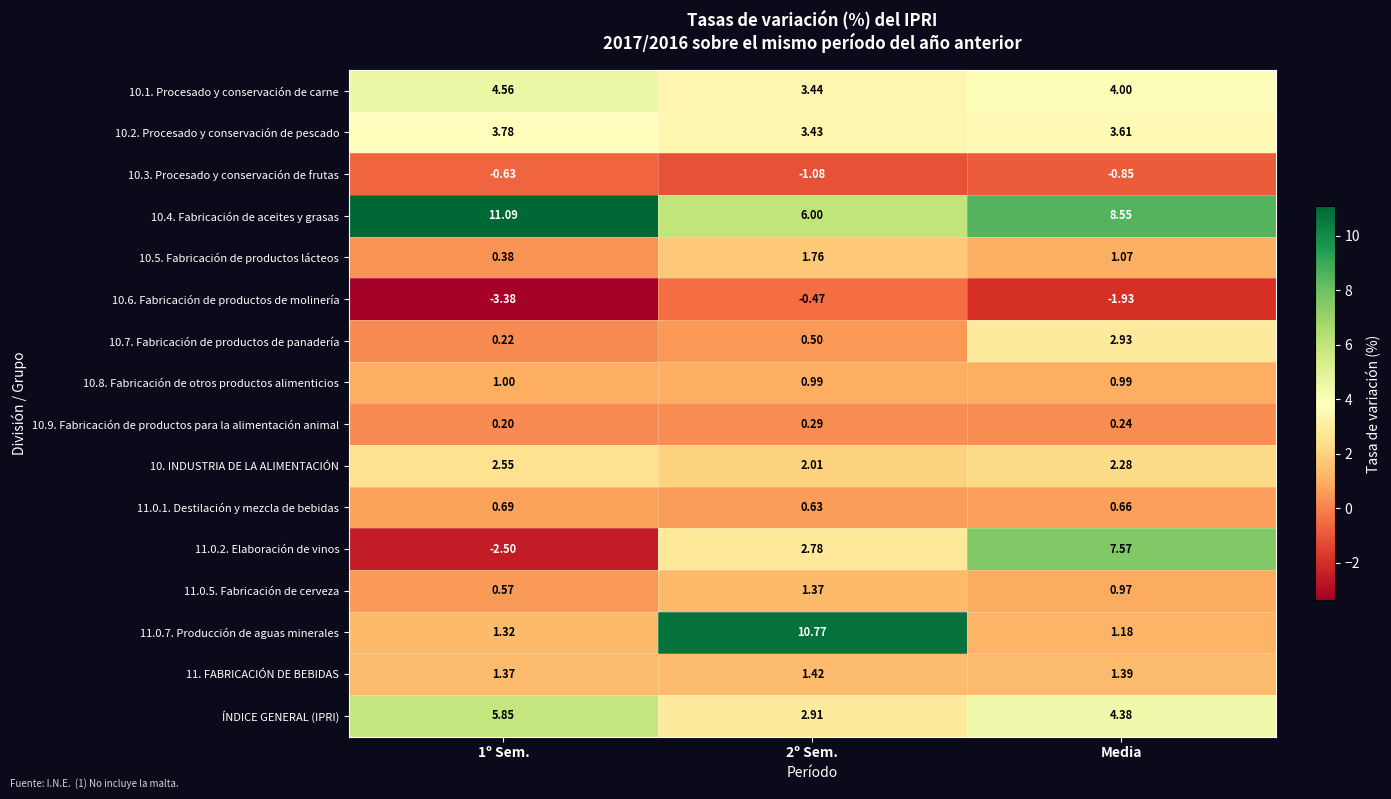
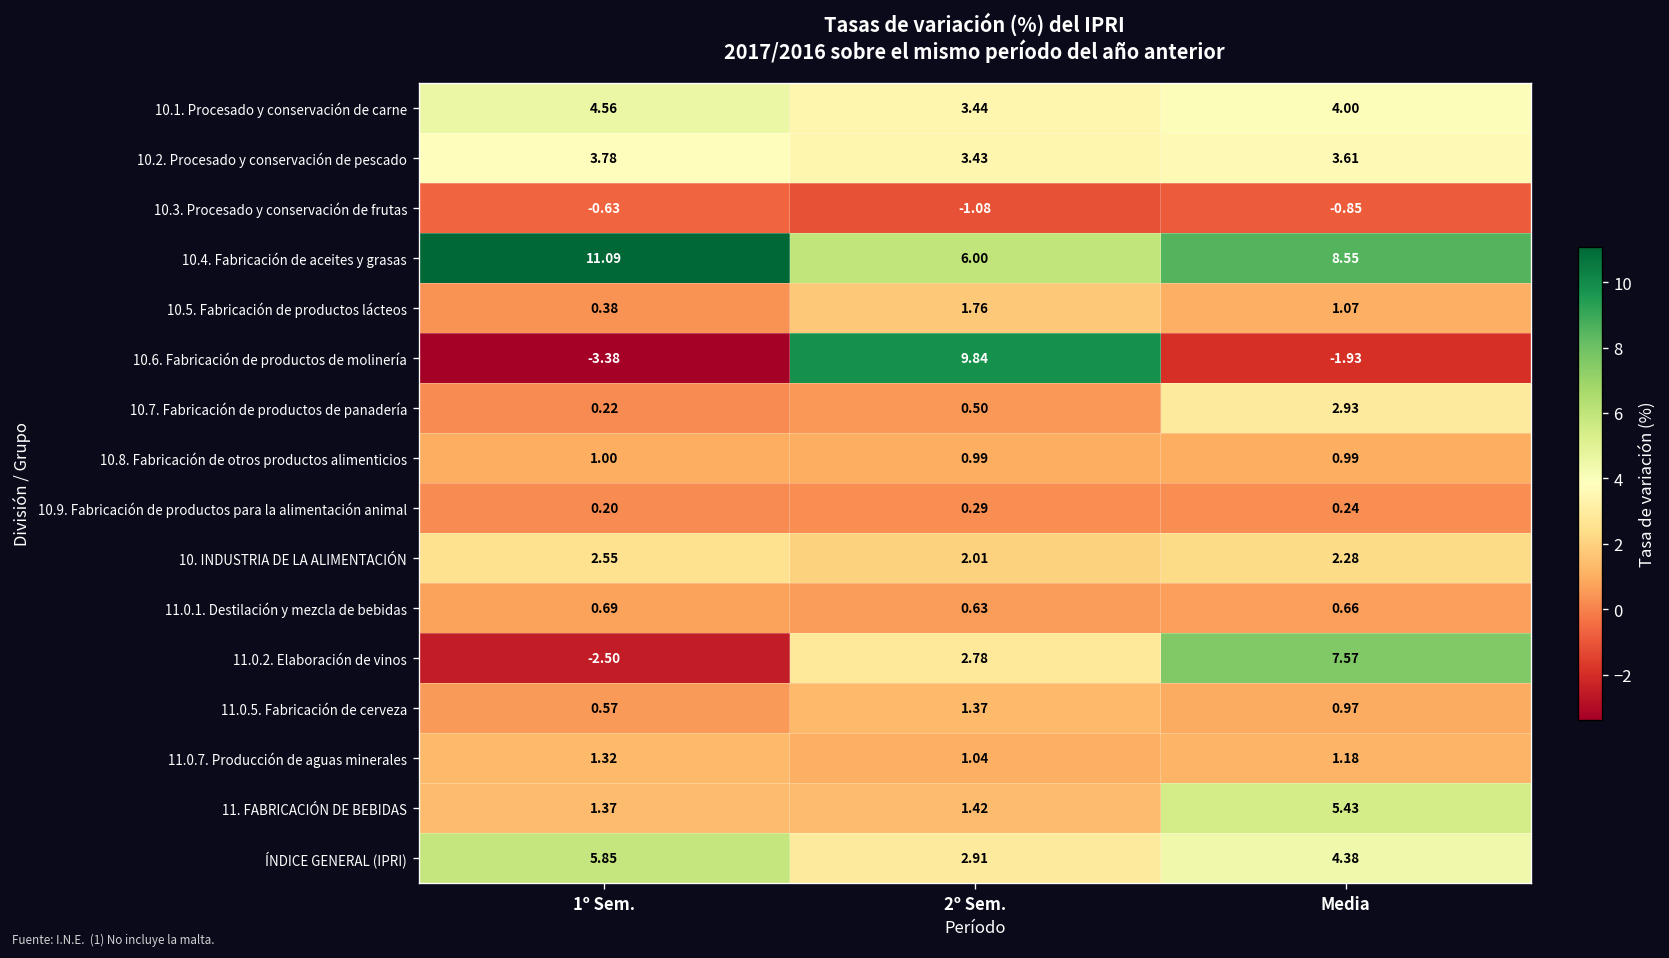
10.6. Fabricación de productos de molinería, 2º Sem.: -0.47 -> 9.84
11.0.7. Producción de aguas minerales, 2º Sem.: 10.77 -> 1.04
11. FABRICACIÓN DE BEBIDAS, Media: 1.39 -> 5.43
